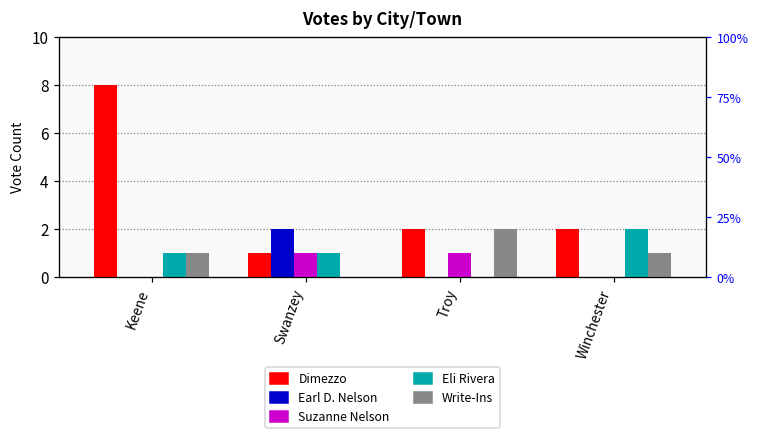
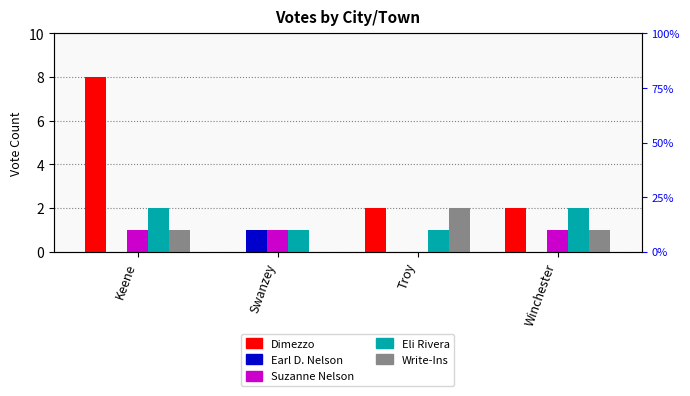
Suzanne Nelson, Keene: 0 -> 1
Eli Rivera, Keene: 1 -> 2
Dimezzo, Swanzey: 1 -> 0
Earl D. Nelson, Swanzey: 2 -> 1
Suzanne Nelson, Troy: 1 -> 0
Eli Rivera, Troy: 0 -> 1
Suzanne Nelson, Winchester: 0 -> 1
